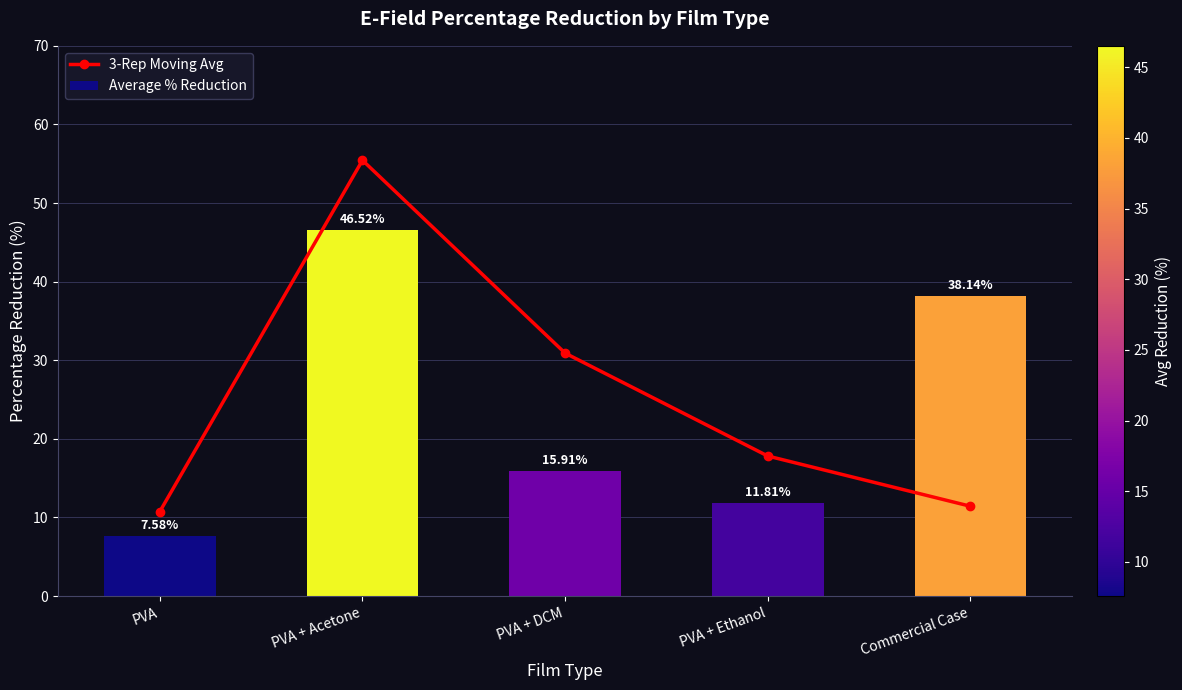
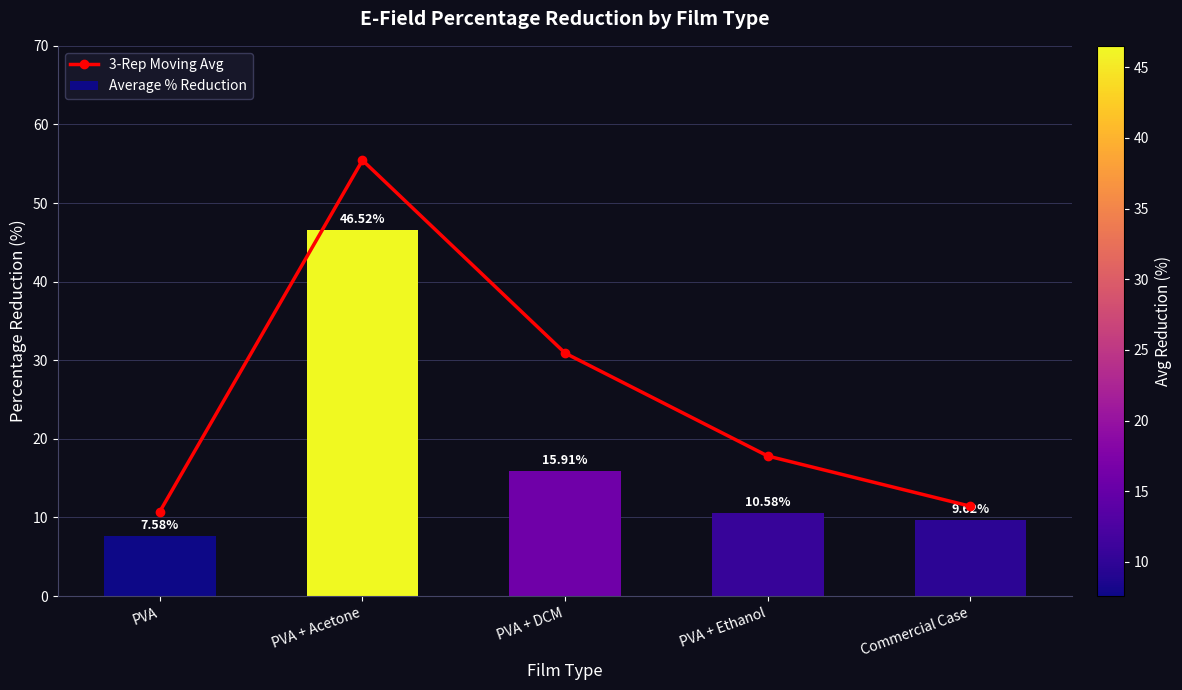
Average % Reduction, PVA + Ethanol: 11.81% -> 10.58%
Average % Reduction, Commercial Case: 38.14% -> 9.62%
